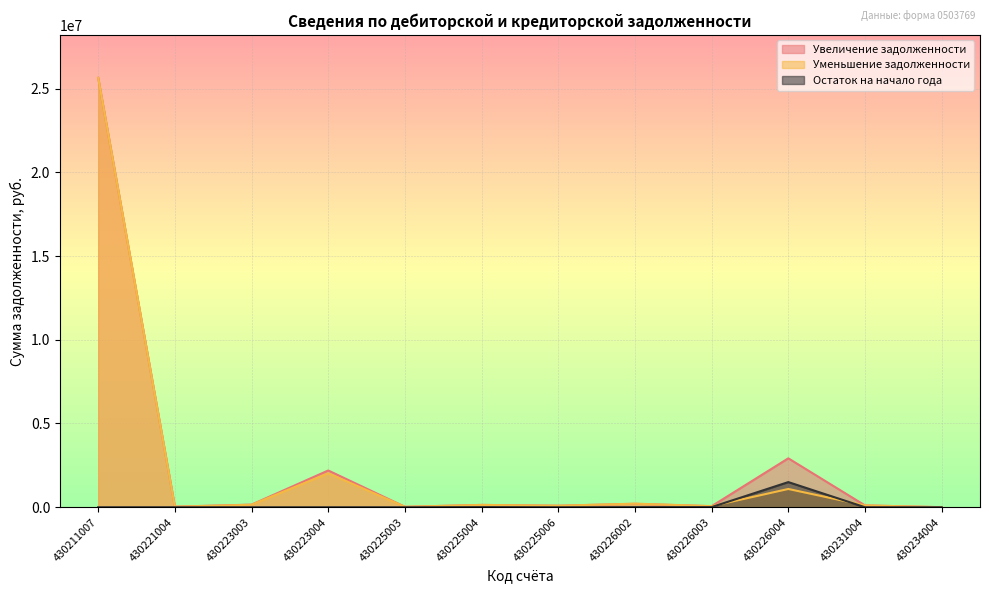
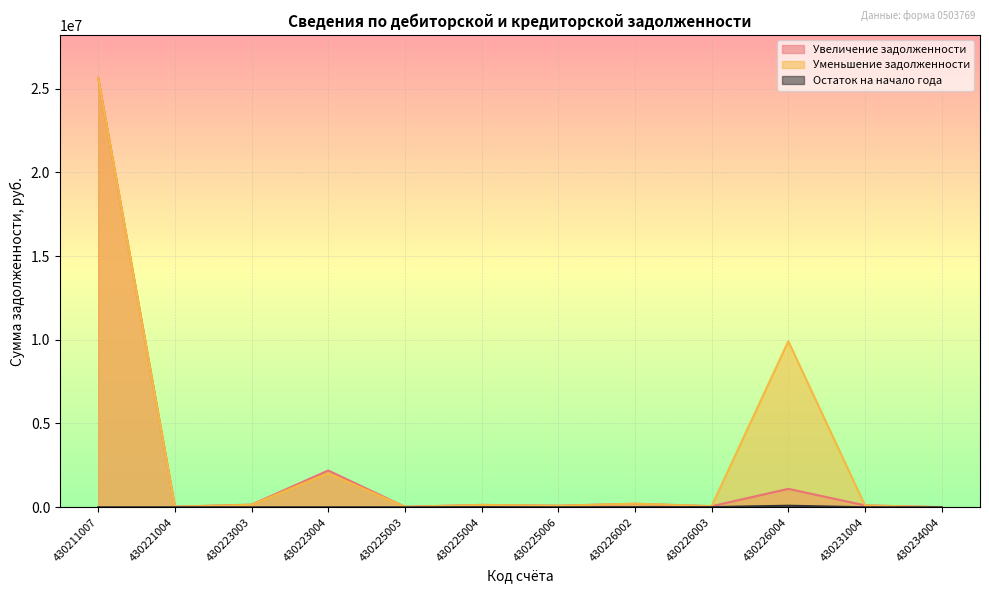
Увеличение задолженности, 430226004: 2900000 -> 1100000
Уменьшение задолженности, 430226004: 1100000 -> 9900000
Остаток на начало года, 430226004: 1500000 -> 100000
